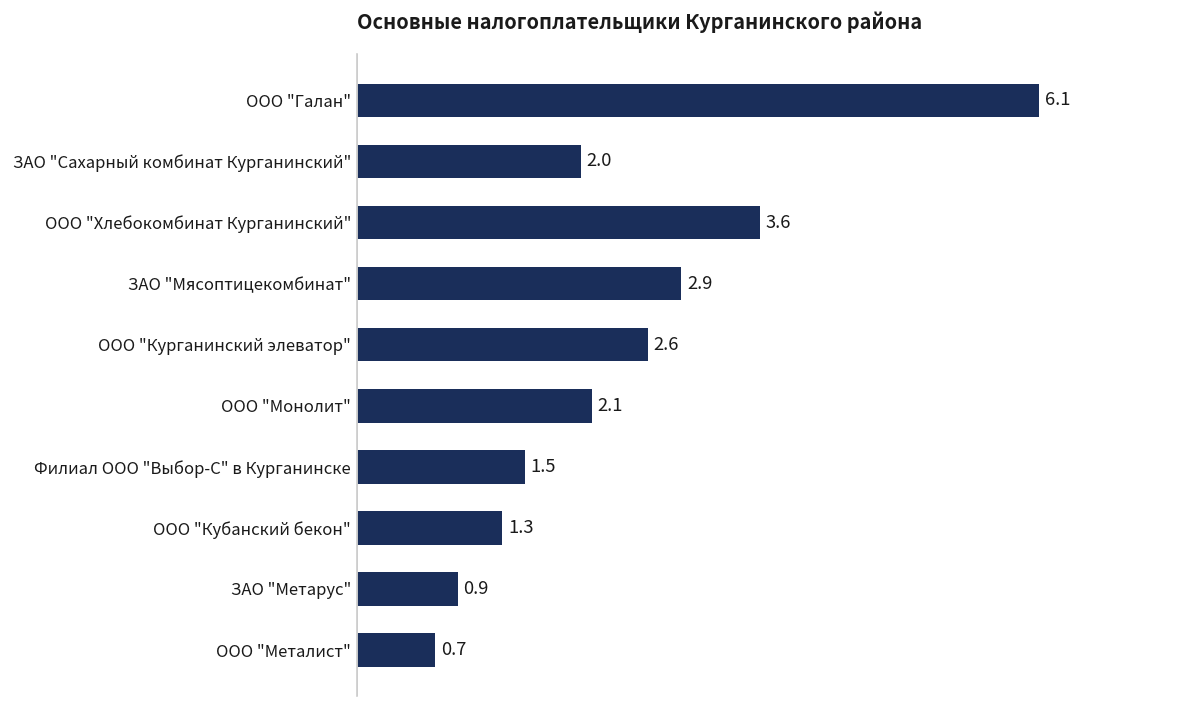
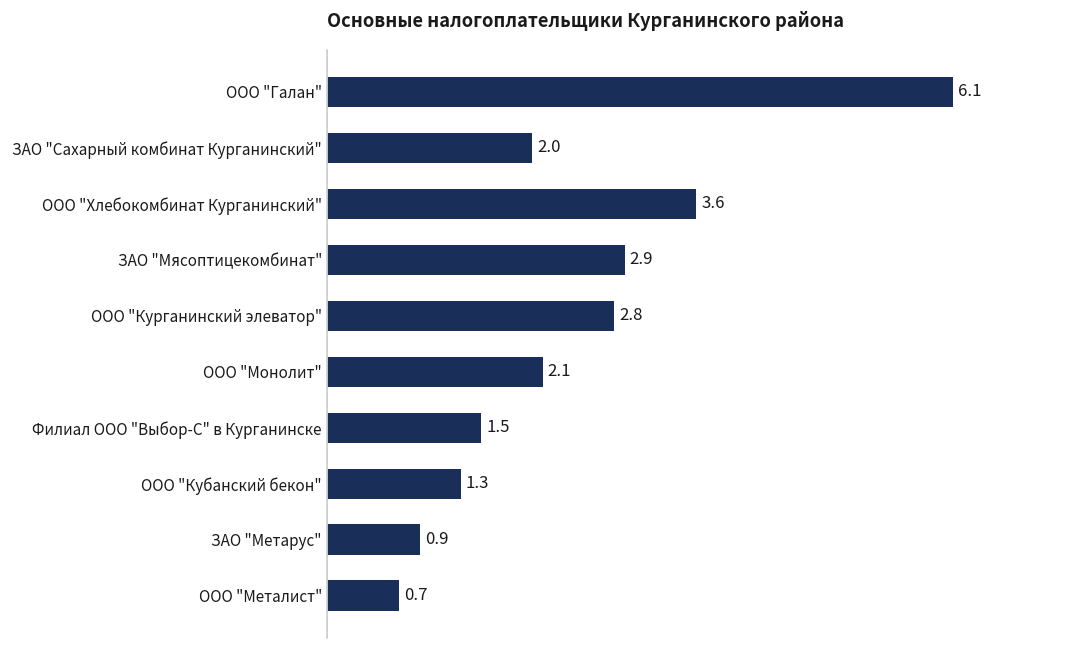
ООО "Курганинский элеватор": 2.6 -> 2.8
